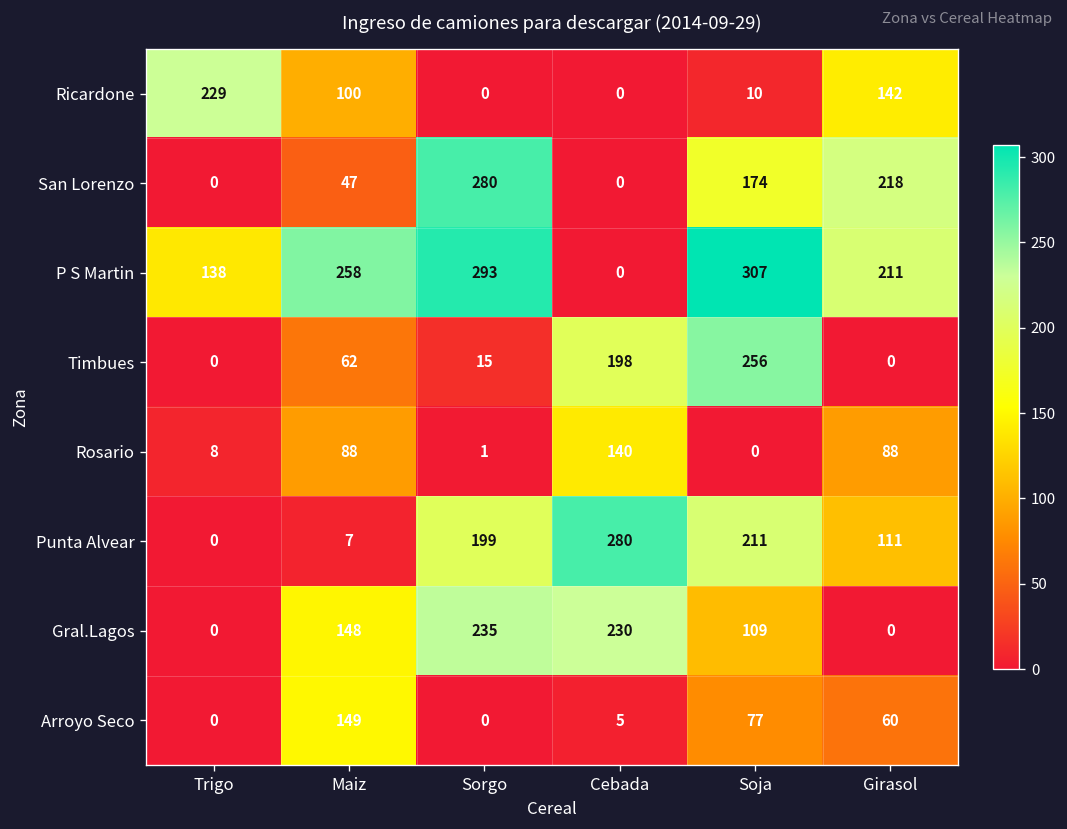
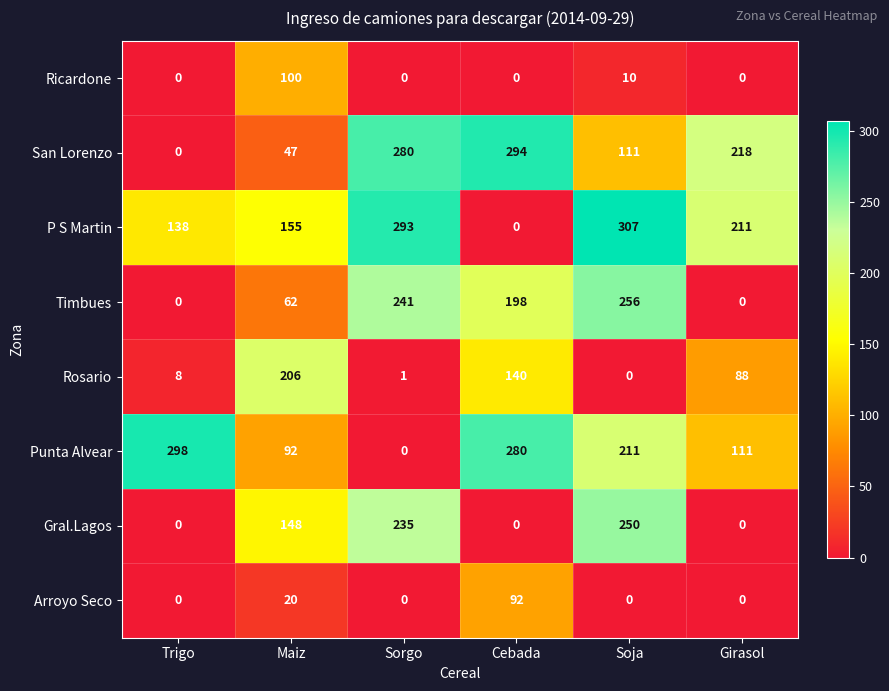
Ricardone, Trigo: 229 -> 0
Ricardone, Girasol: 142 -> 0
San Lorenzo, Cebada: 0 -> 294
San Lorenzo, Soja: 174 -> 111
P S Martin, Maiz: 258 -> 155
Timbues, Sorgo: 15 -> 241
Rosario, Maiz: 88 -> 206
Punta Alvear, Trigo: 0 -> 298
Punta Alvear, Maiz: 7 -> 92
Punta Alvear, Sorgo: 199 -> 0
Gral.Lagos, Cebada: 230 -> 0
Gral.Lagos, Soja: 109 -> 250
Arroyo Seco, Maiz: 149 -> 20
Arroyo Seco, Cebada: 5 -> 92
Arroyo Seco, Soja: 77 -> 0
Arroyo Seco, Girasol: 60 -> 0
